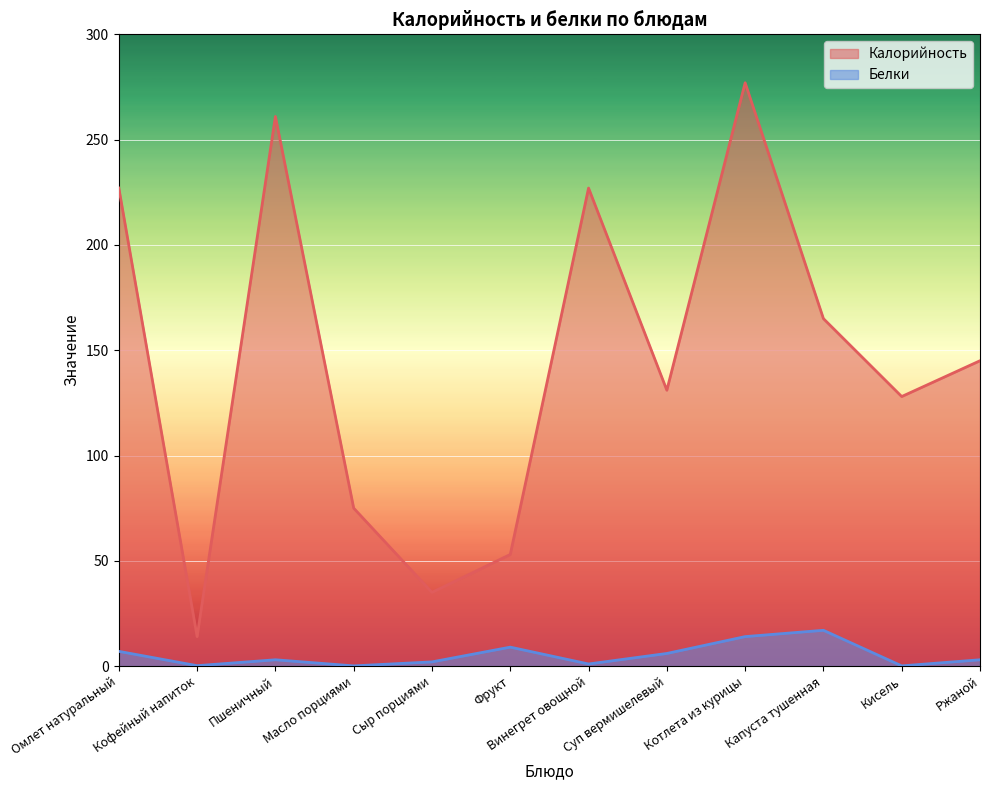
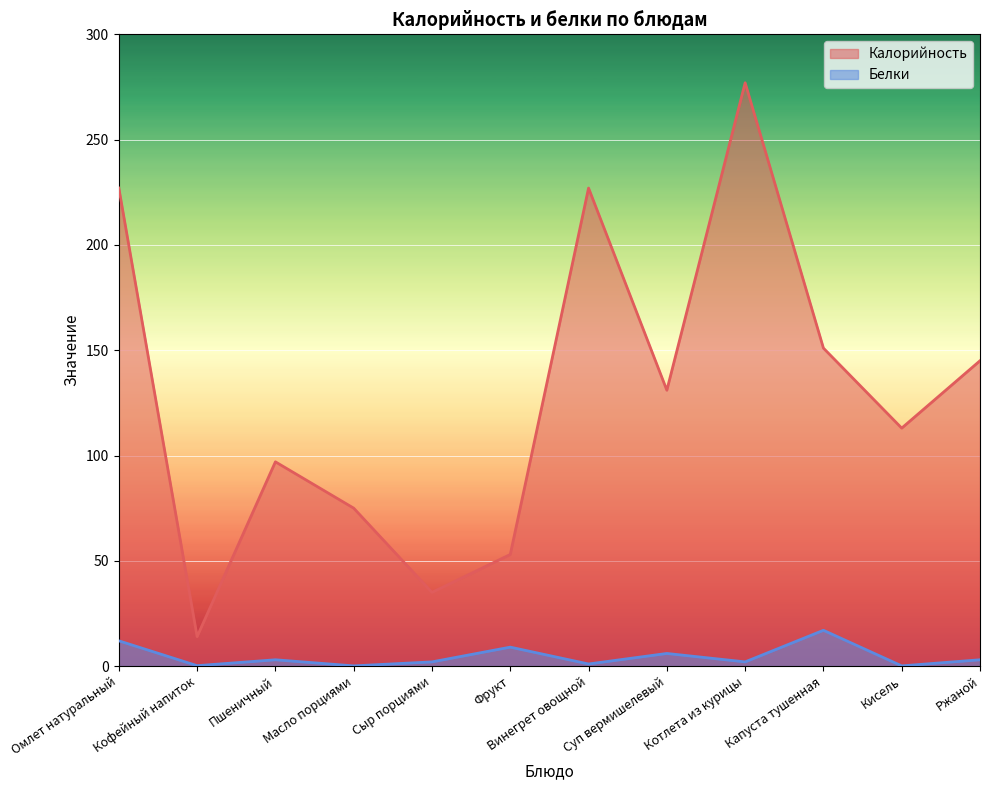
Белки, Омлет натуральный: 7 -> 12
Калорийность, Пшеничный: 261 -> 97
Белки, Котлета из курицы: 14 -> 2
Калорийность, Капуста тушенная: 165 -> 151
Калорийность, Кисель: 128 -> 113
